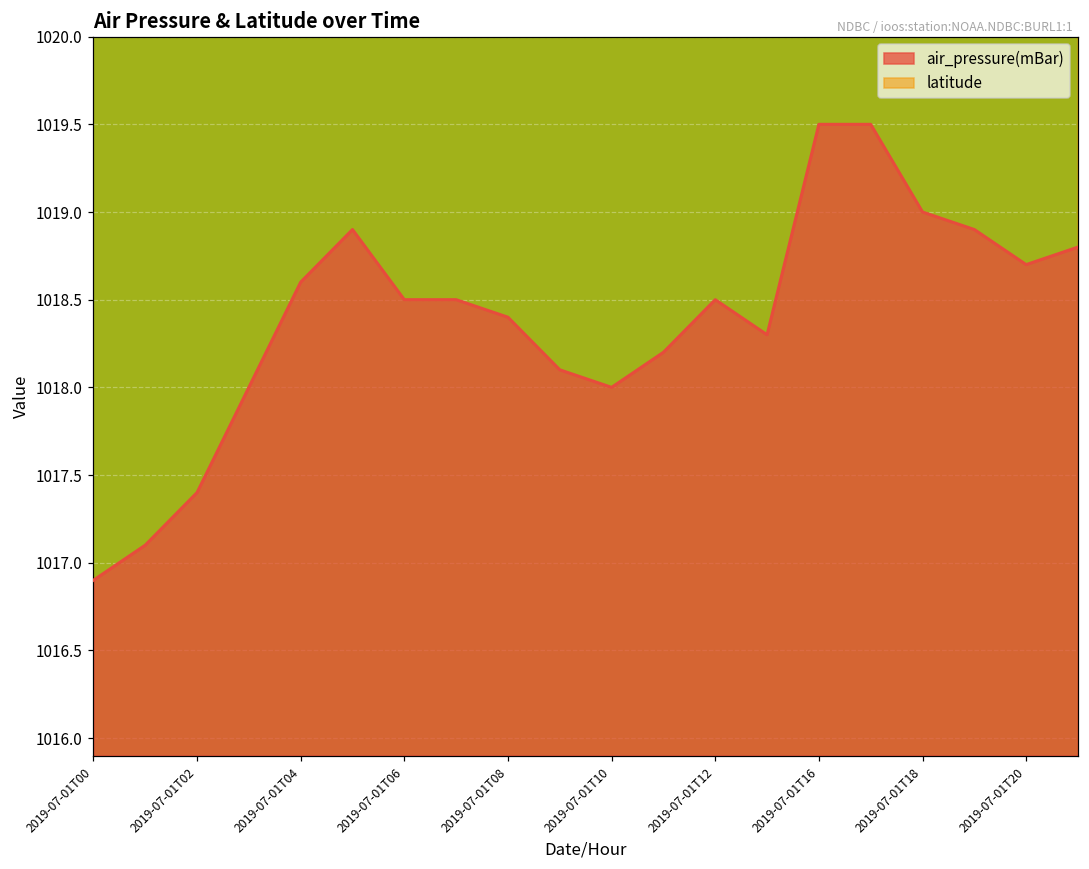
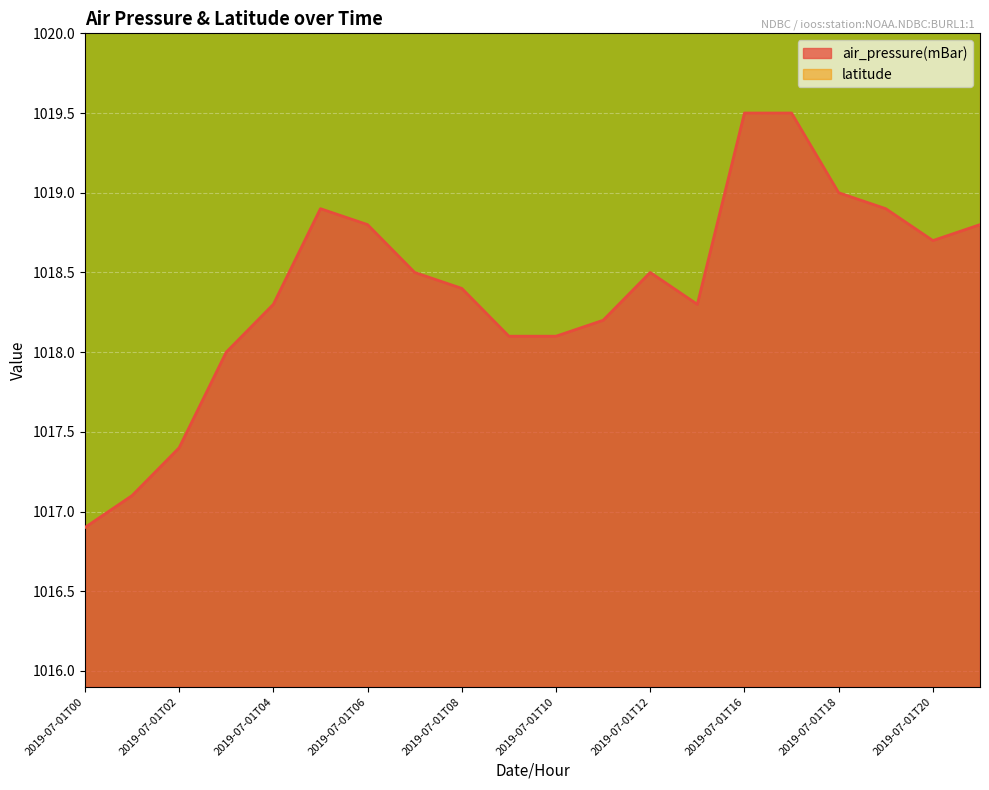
air_pressure(mBar), 2019-07-01T04: 1018.6 -> 1018.3
air_pressure(mBar), 2019-07-01T06: 1018.5 -> 1018.8
air_pressure(mBar), 2019-07-01T10: 1018.0 -> 1018.1
